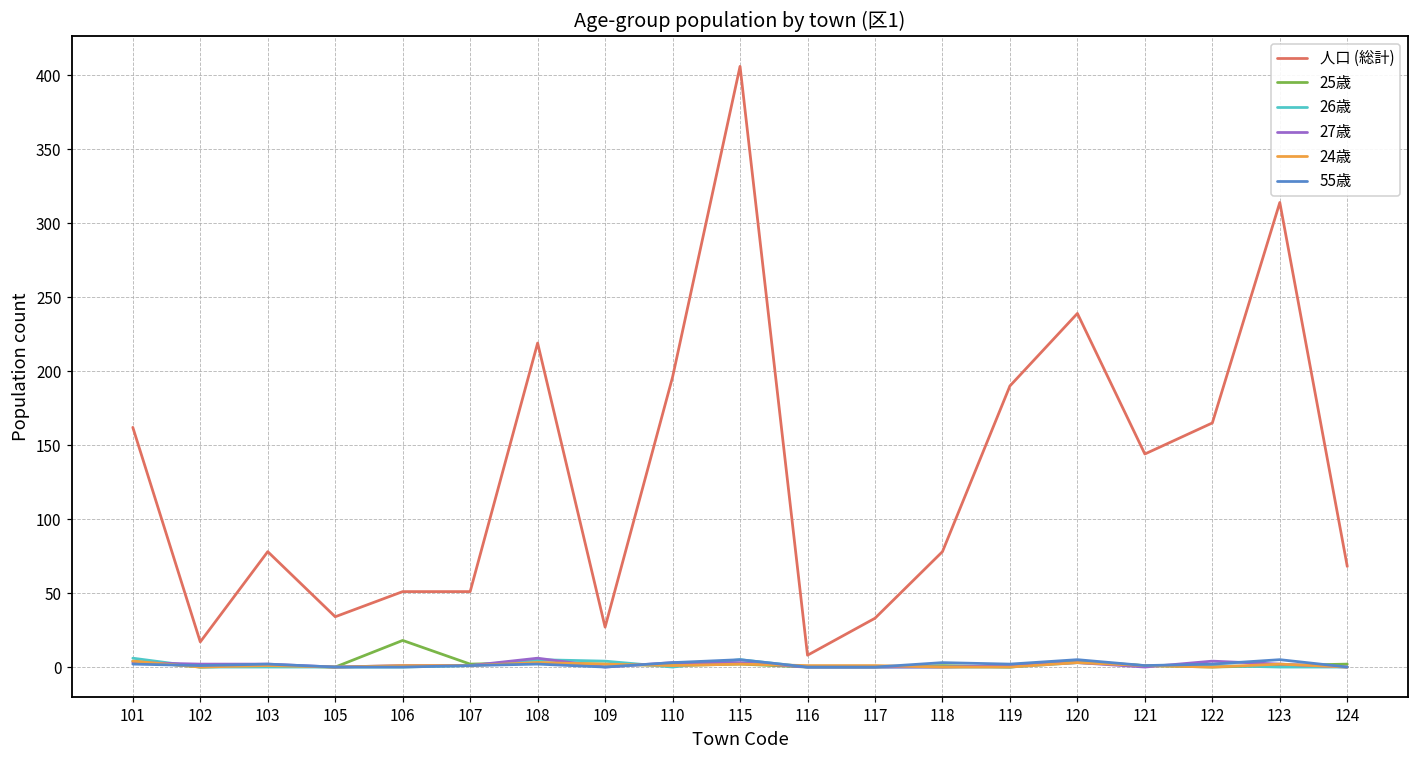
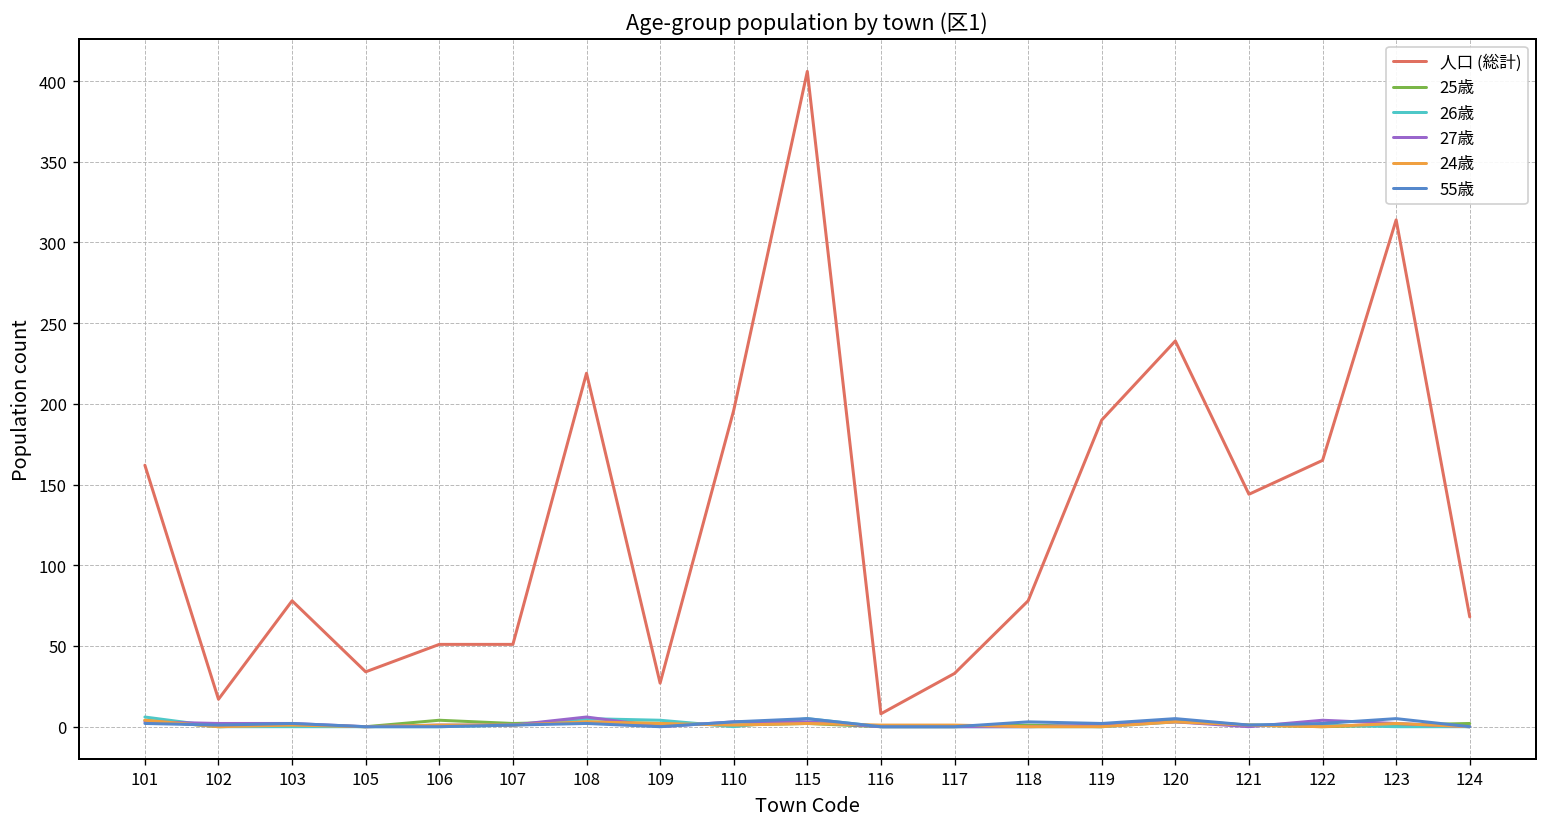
25歳, 106: 18 -> 4
